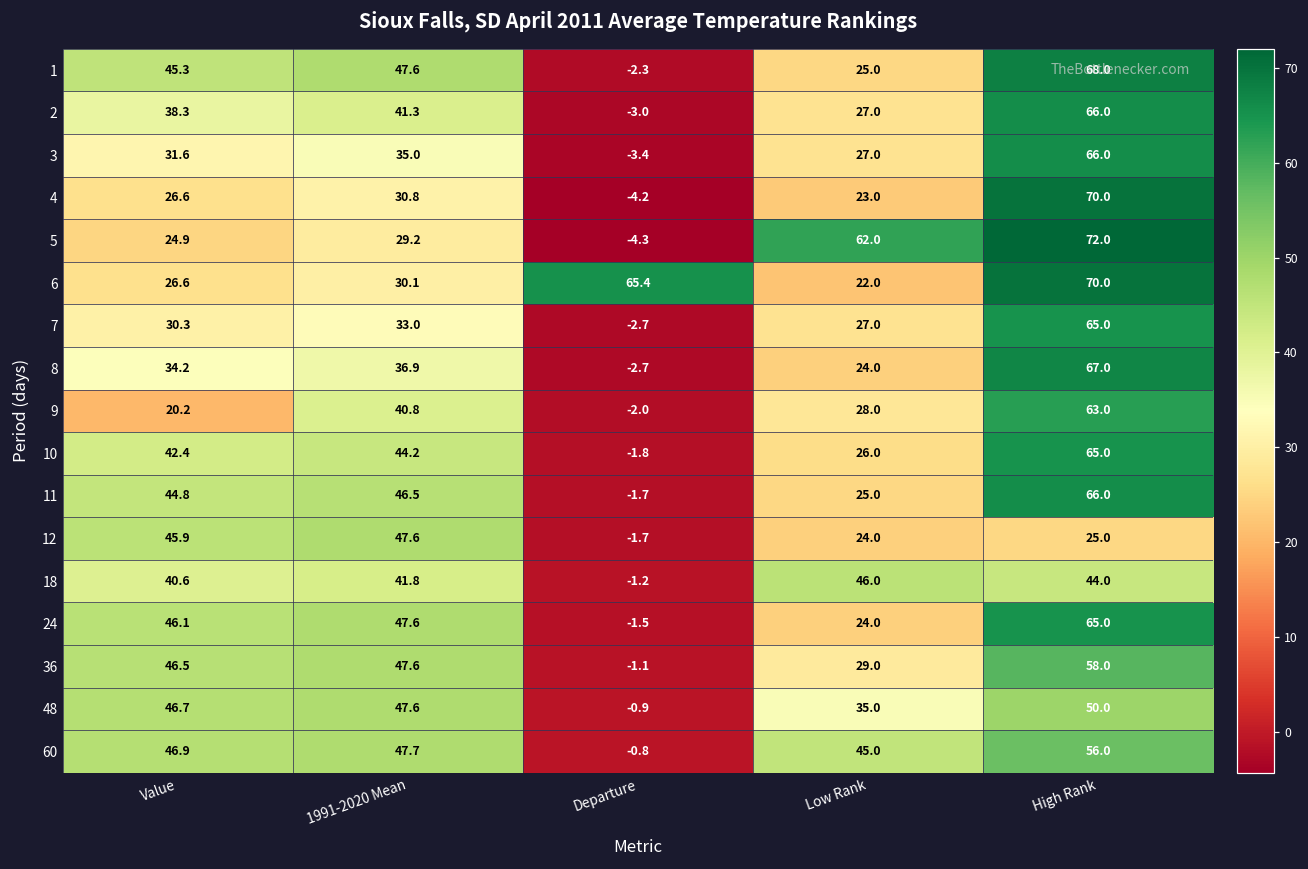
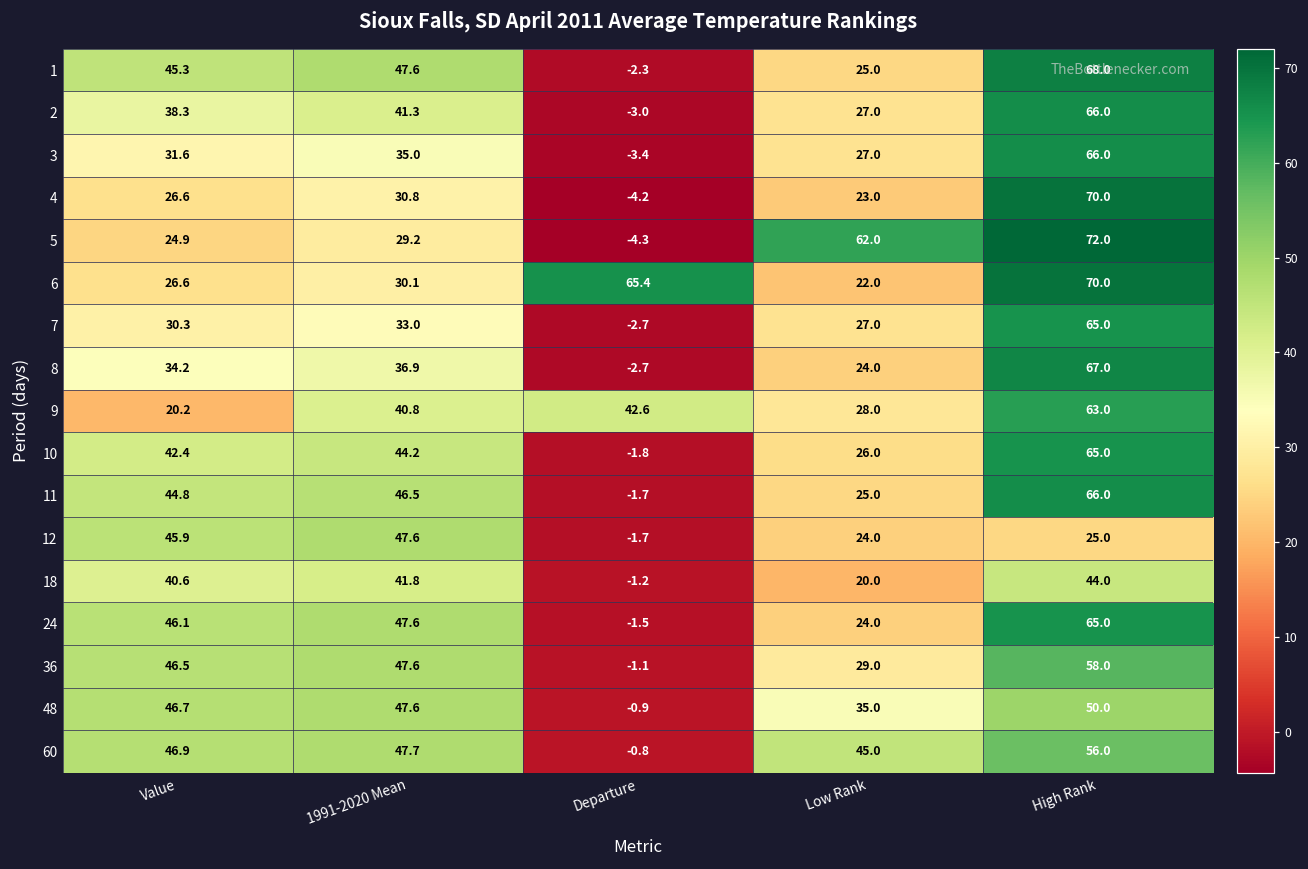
9, Departure: -2.0 -> 42.6
18, Low Rank: 46.0 -> 20.0
